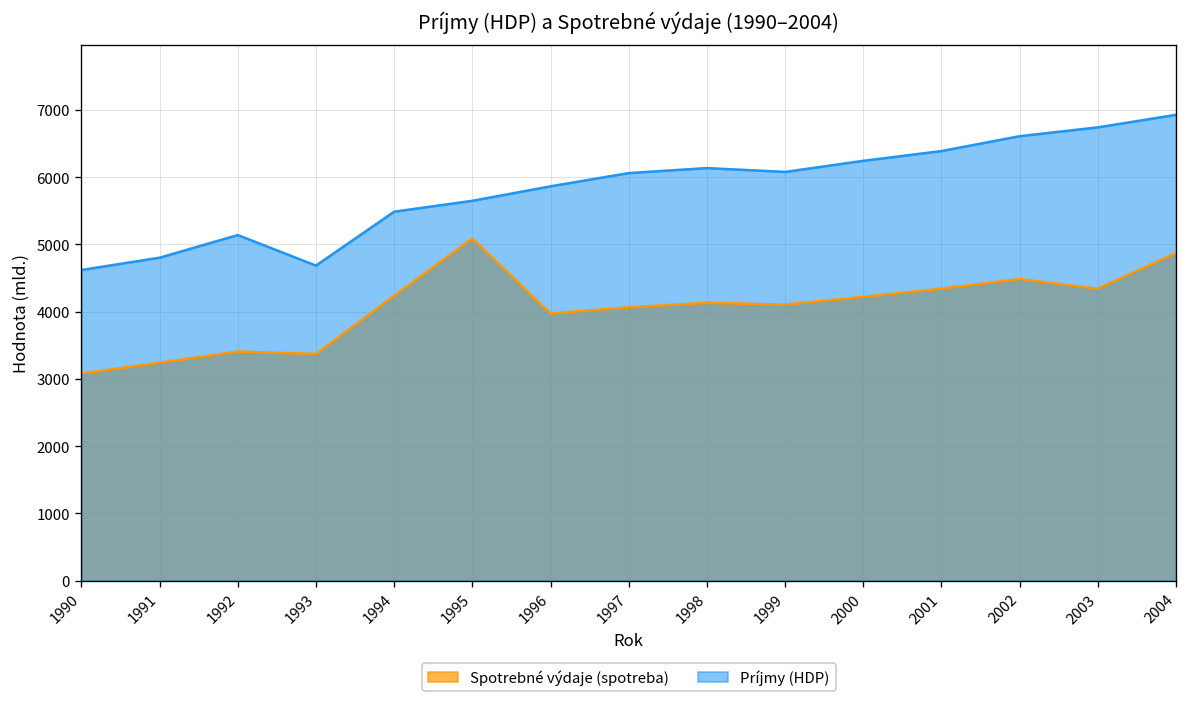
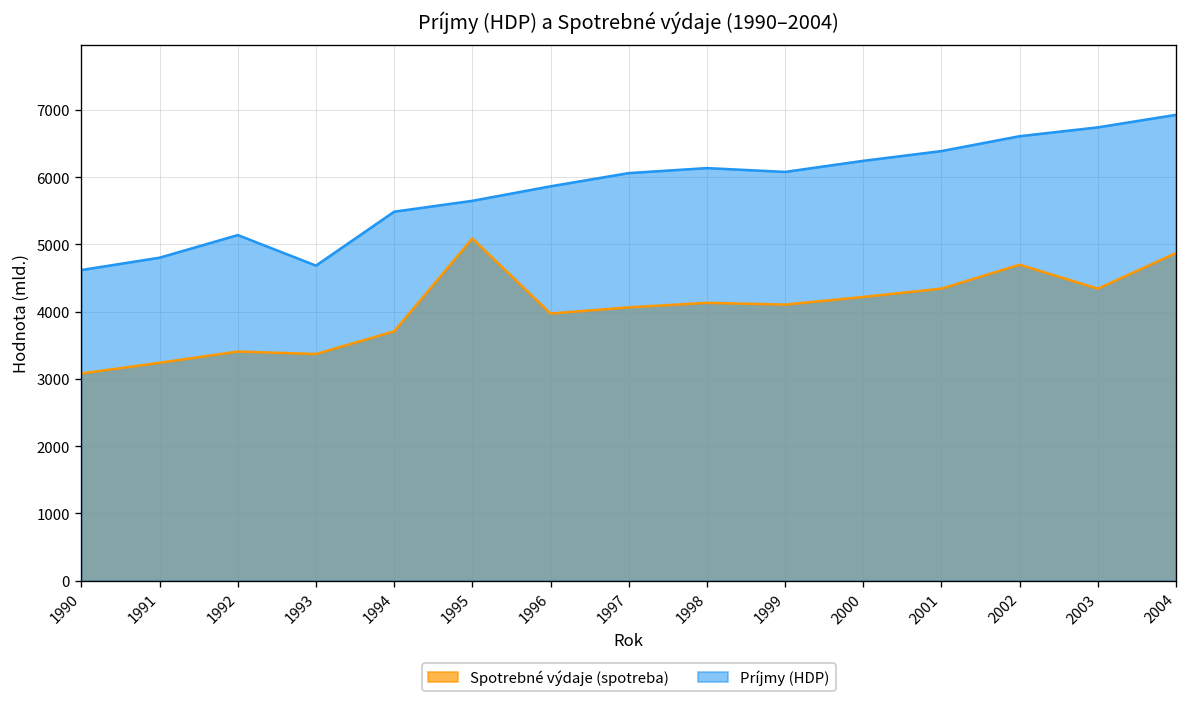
Spotrebné výdaje (spotreba), 1994: 4200 -> 3700
Spotrebné výdaje (spotreba), 2002: 4500 -> 4700
